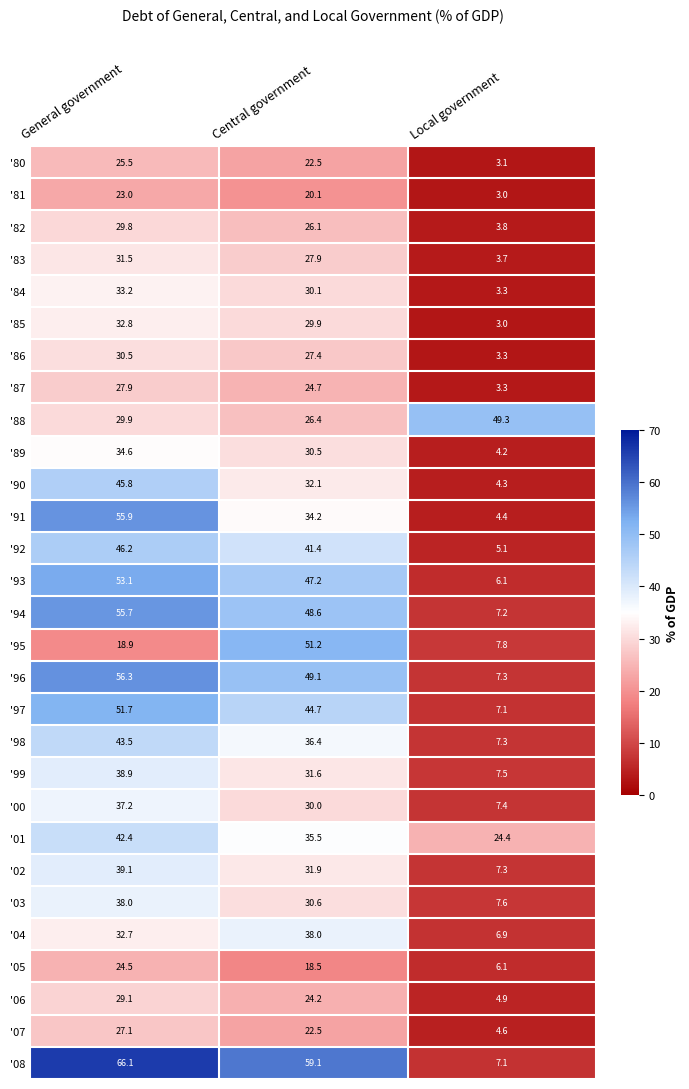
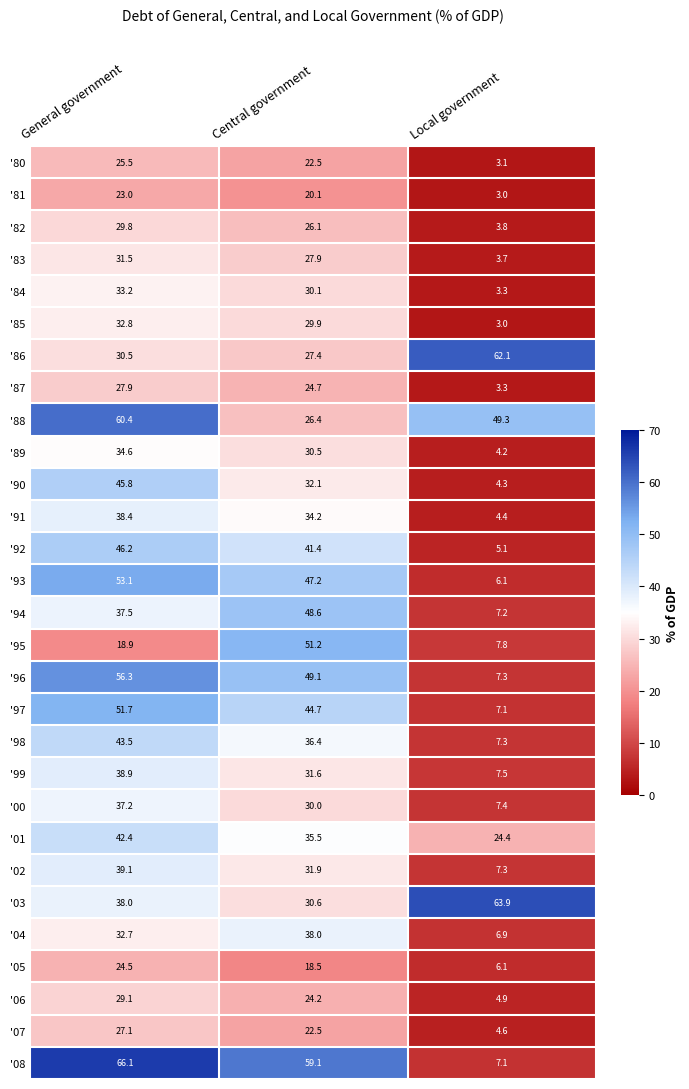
'86, Local government: 3.3 -> 62.1
'88, General government: 29.9 -> 60.4
'91, General government: 55.9 -> 38.4
'94, General government: 55.7 -> 37.5
'03, Local government: 7.6 -> 63.9
